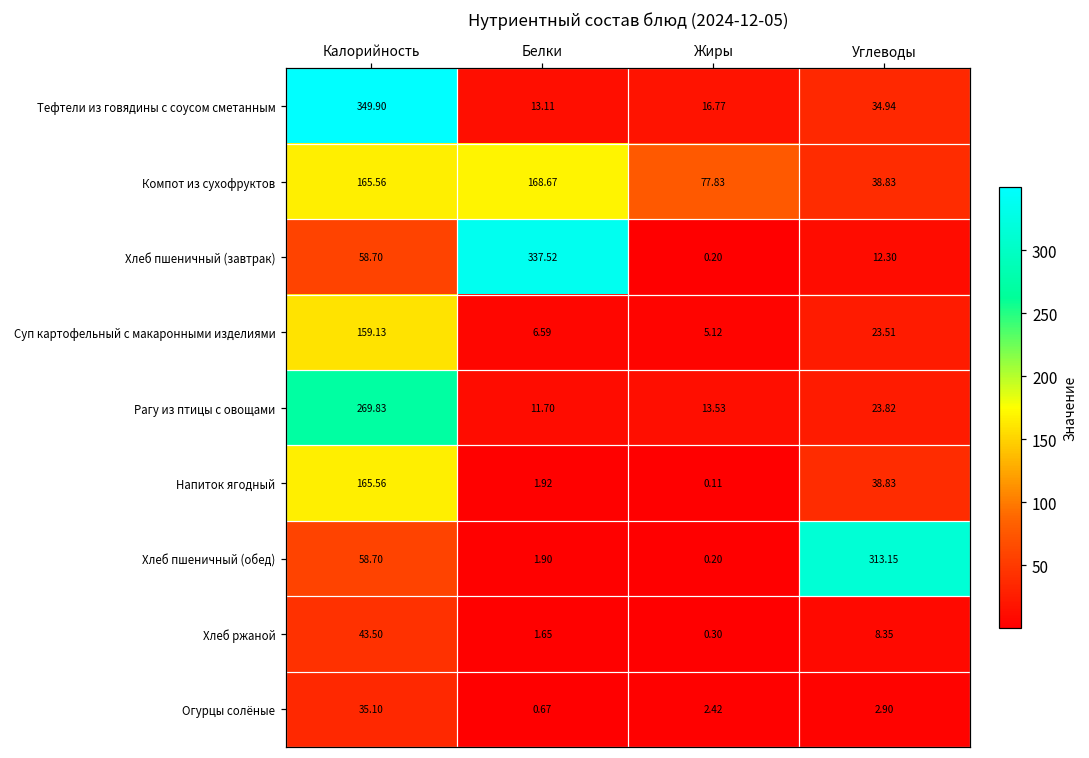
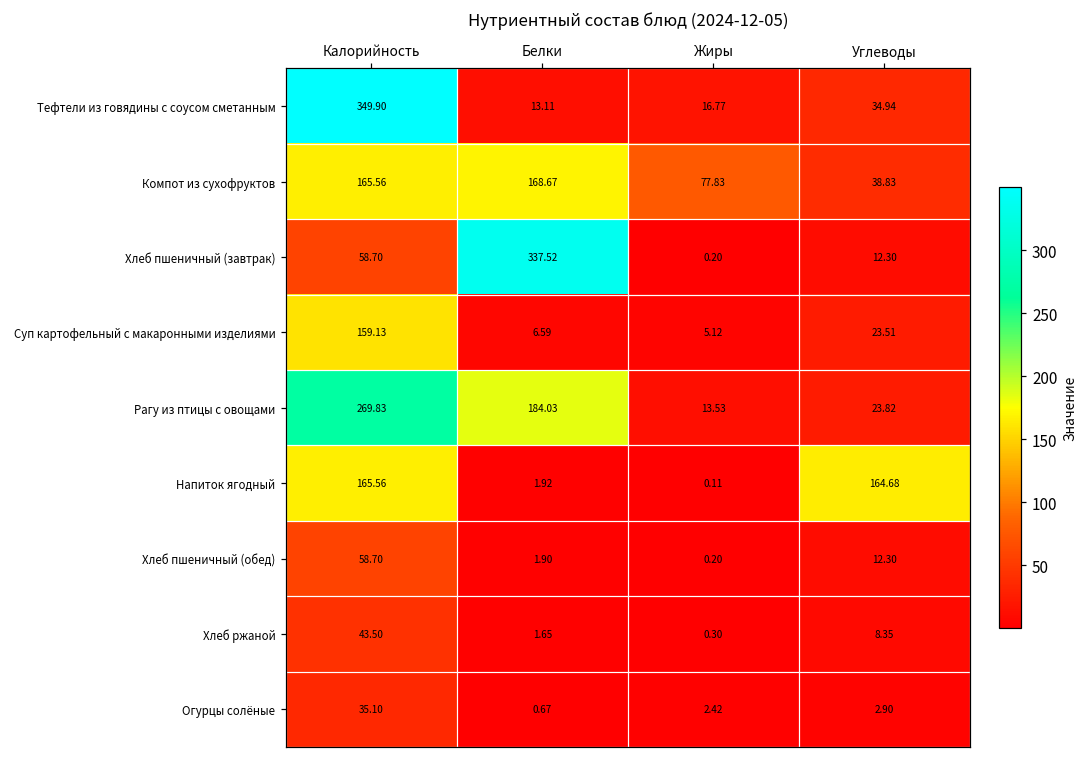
Рагу из птицы с овощами, Белки: 11.70 -> 184.03
Напиток ягодный, Углеводы: 38.83 -> 164.68
Хлеб пшеничный (обед), Углеводы: 313.15 -> 12.30
